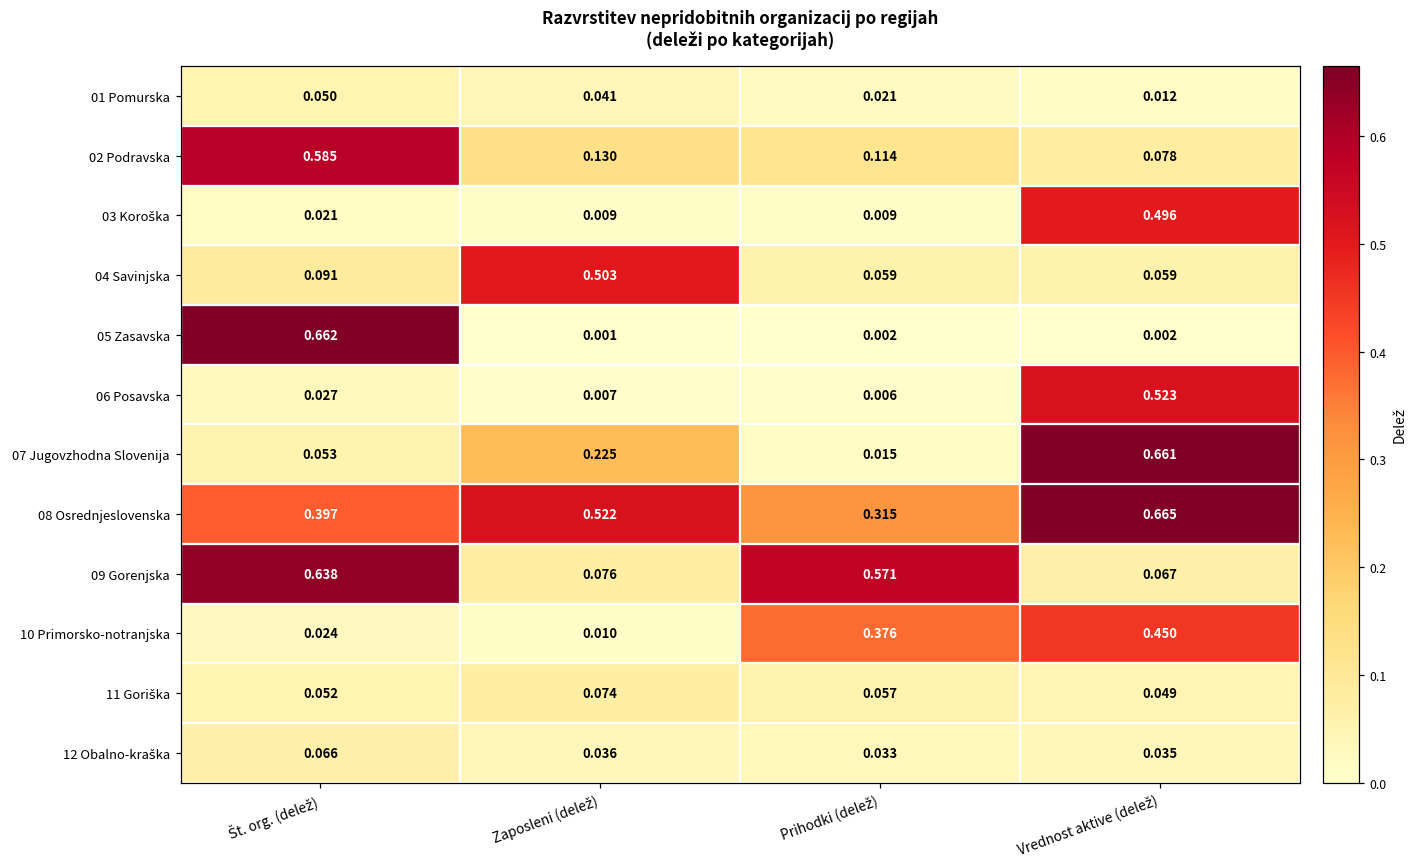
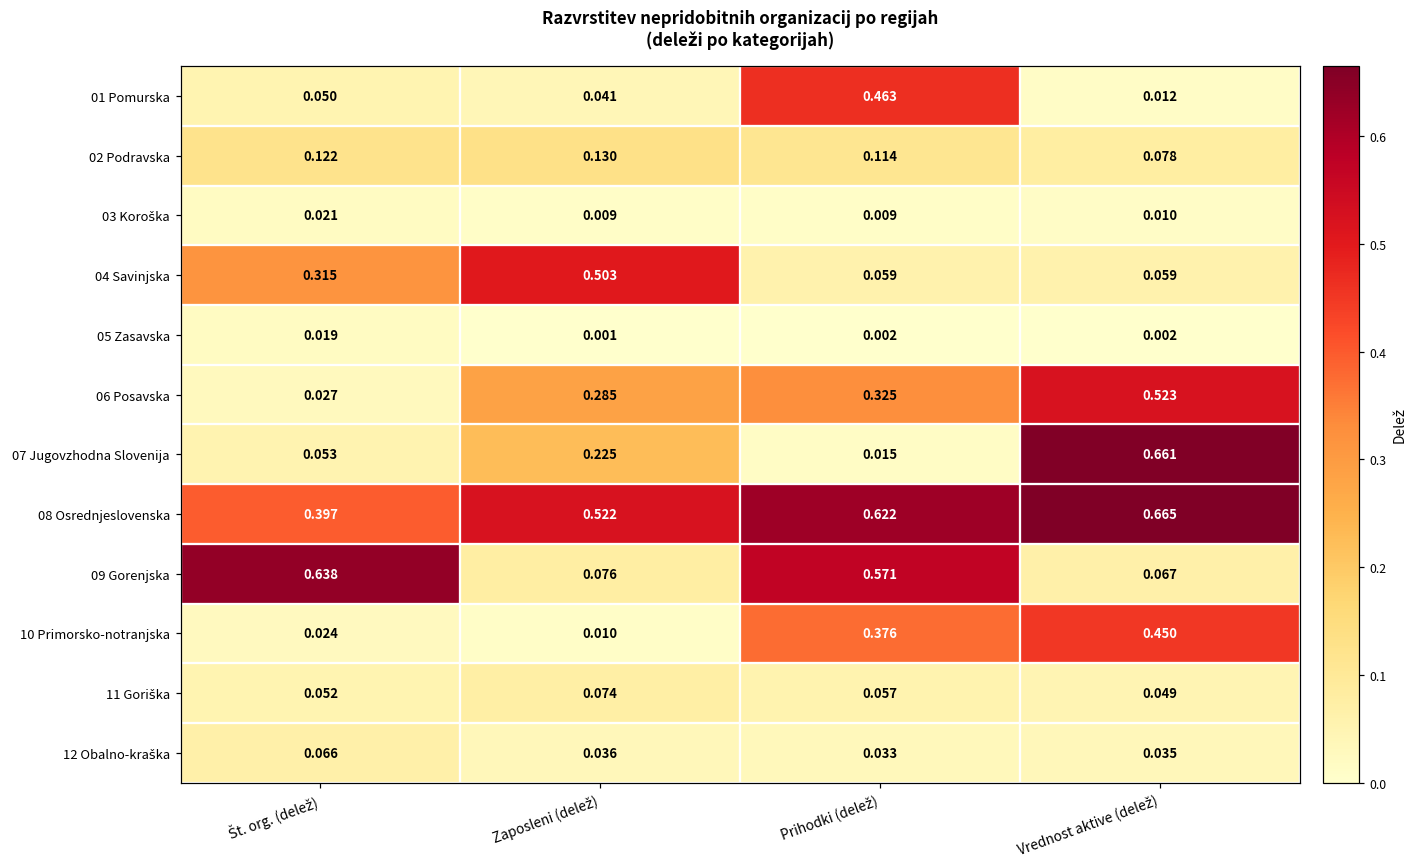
01 Pomurska, Prihodki (delež): 0.021 -> 0.463
02 Podravska, Št. org. (delež): 0.585 -> 0.122
03 Koroška, Vrednost aktive (delež): 0.496 -> 0.010
04 Savinjska, Št. org. (delež): 0.091 -> 0.315
05 Zasavska, Št. org. (delež): 0.662 -> 0.019
06 Posavska, Zaposleni (delež): 0.007 -> 0.285
06 Posavska, Prihodki (delež): 0.006 -> 0.325
08 Osrednjeslovenska, Prihodki (delež): 0.315 -> 0.622
